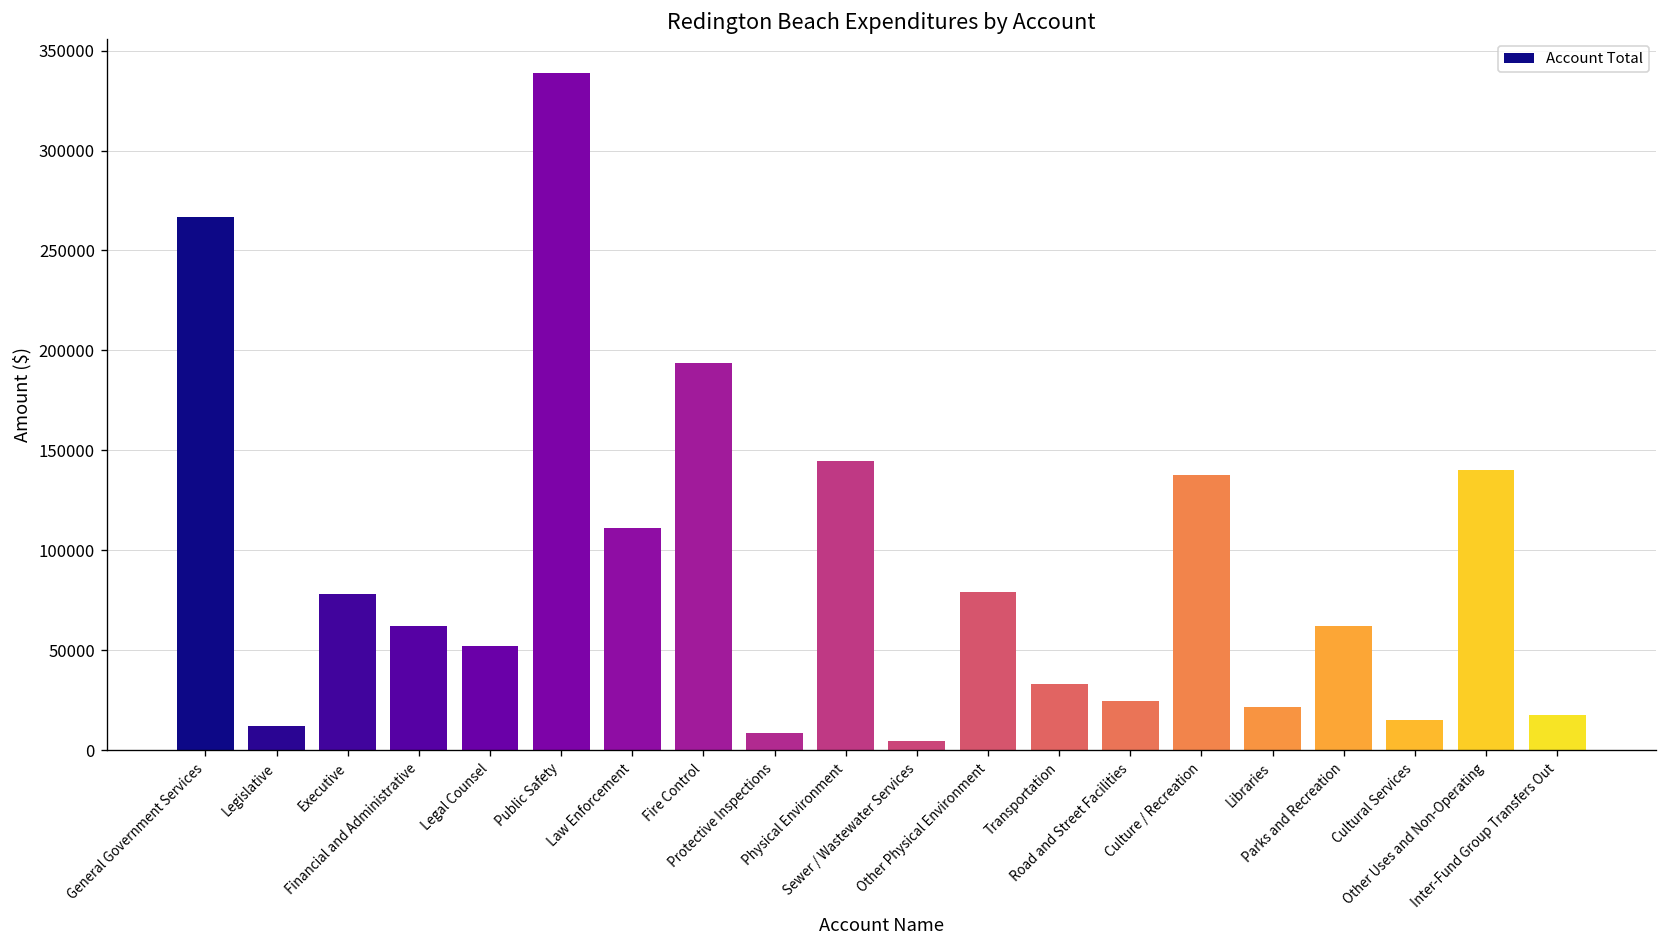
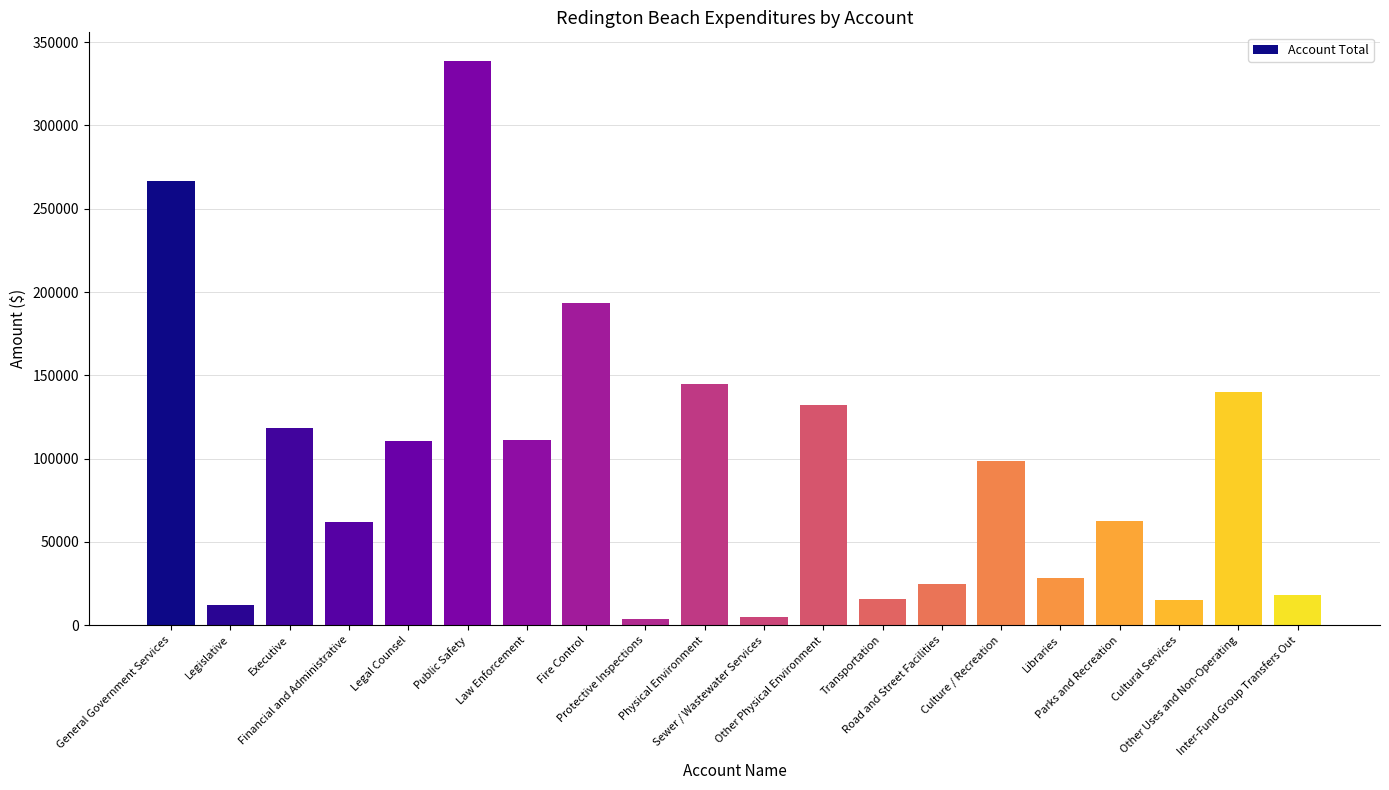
Executive: 78000 -> 118000
Legal Counsel: 52000 -> 110000
Protective Inspections: 9000 -> 4000
Other Physical Environment: 79000 -> 132000
Transportation: 33000 -> 15000
Culture / Recreation: 138000 -> 99000
Libraries: 21000 -> 28000
